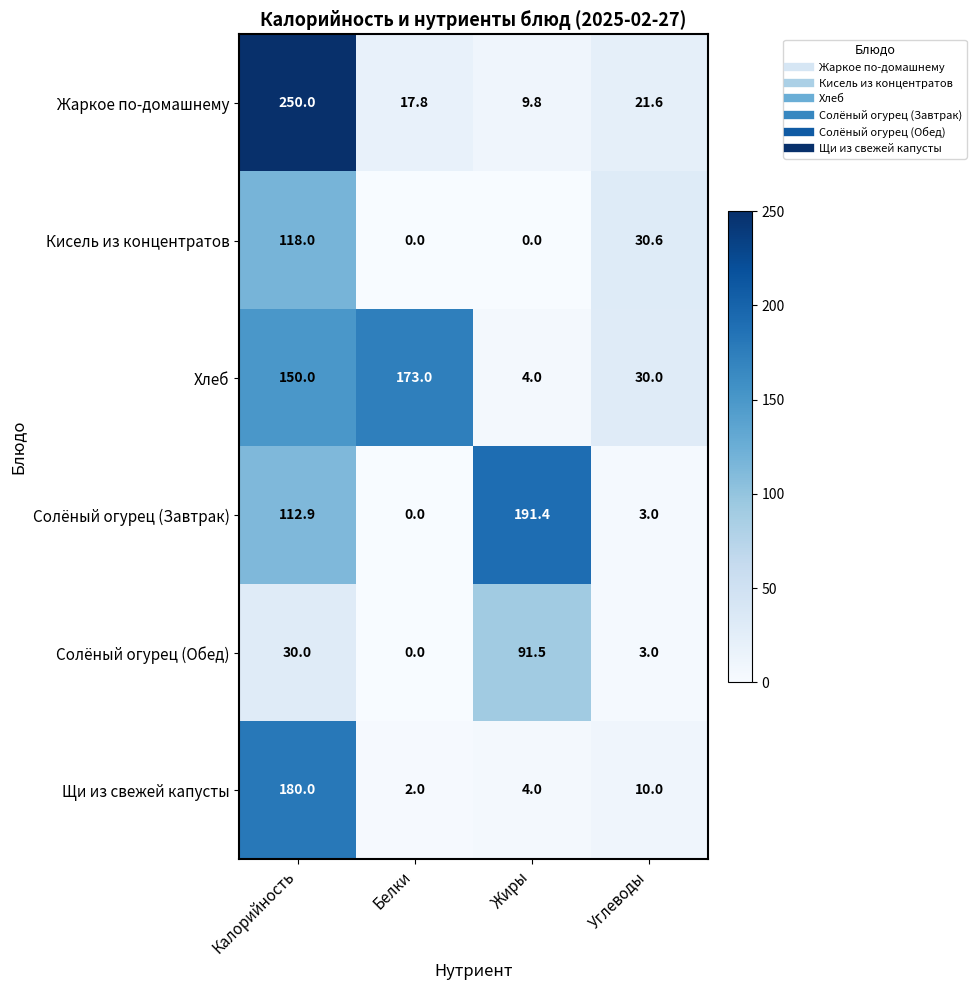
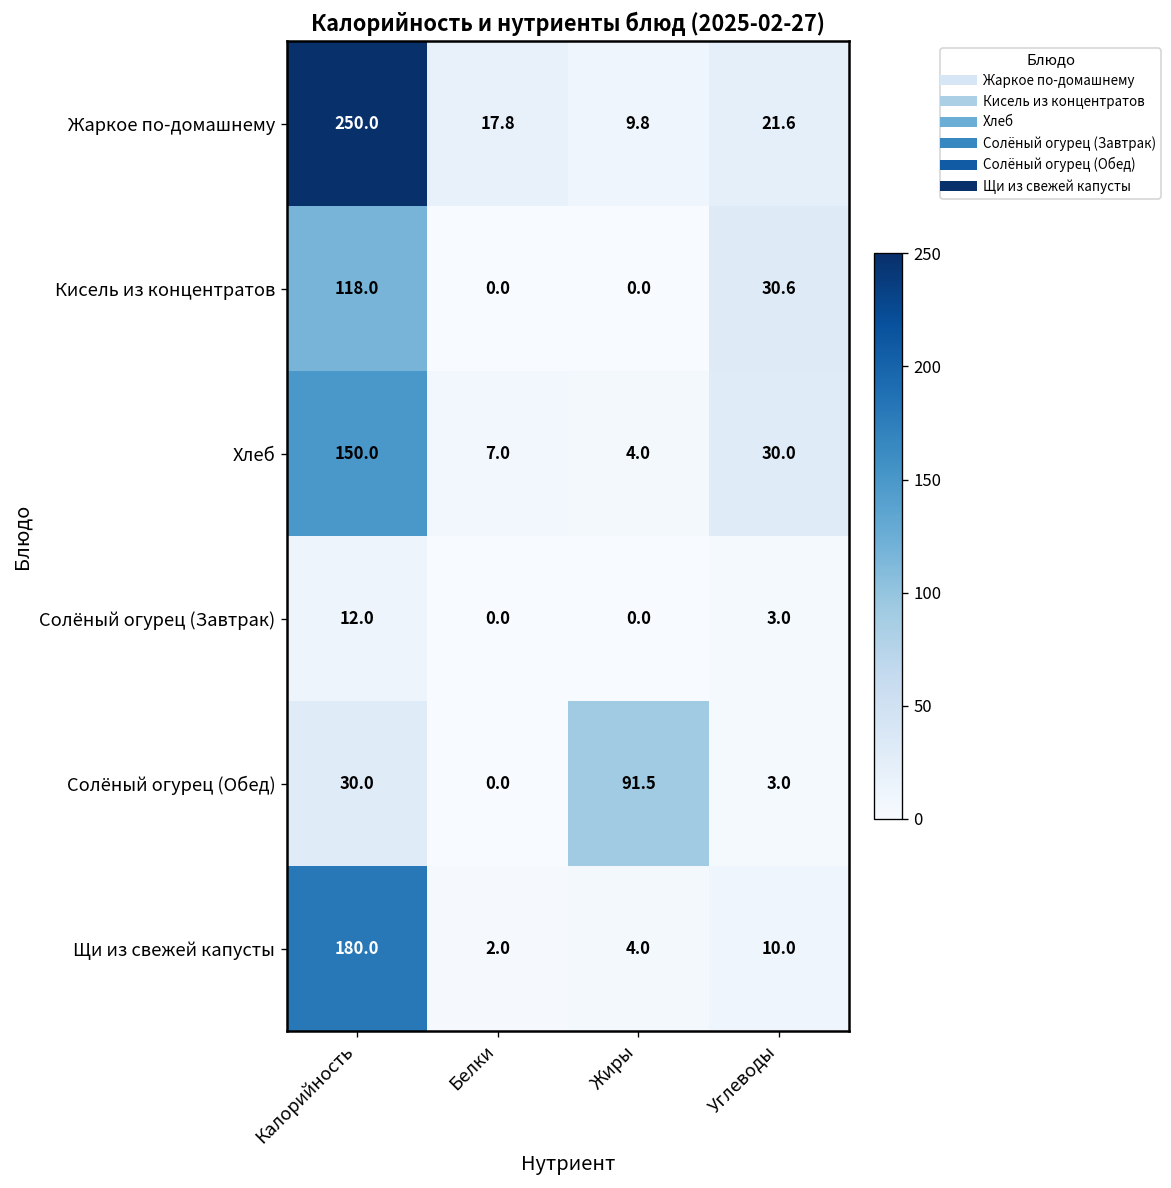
Хлеб, Белки: 173.0 -> 7.0
Солёный огурец (Завтрак), Калорийность: 112.9 -> 12.0
Солёный огурец (Завтрак), Жиры: 191.4 -> 0.0
